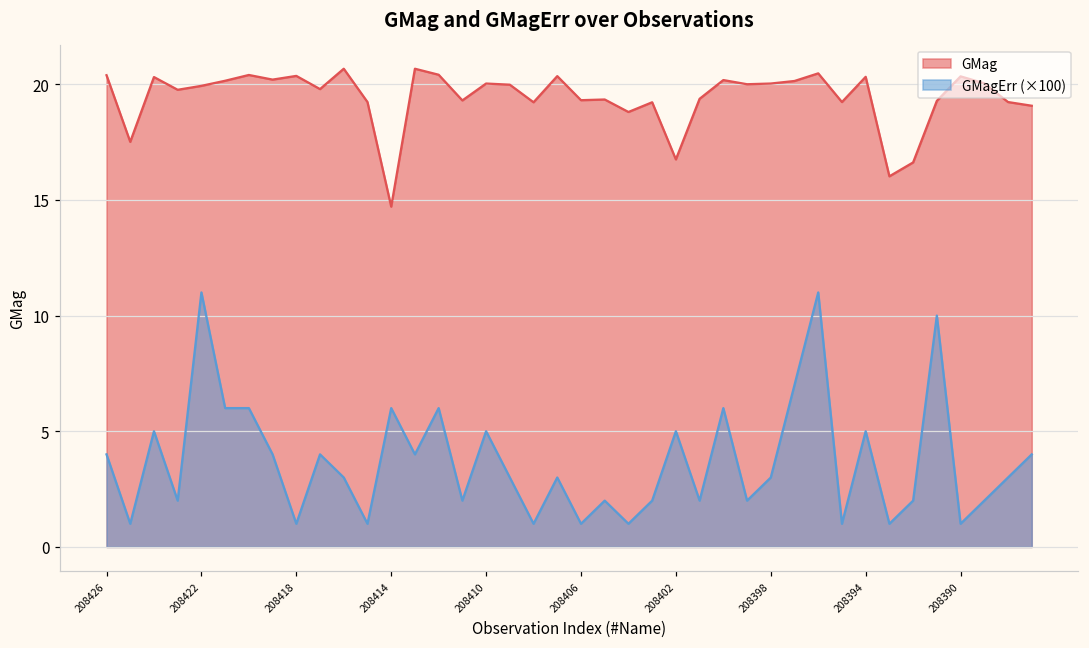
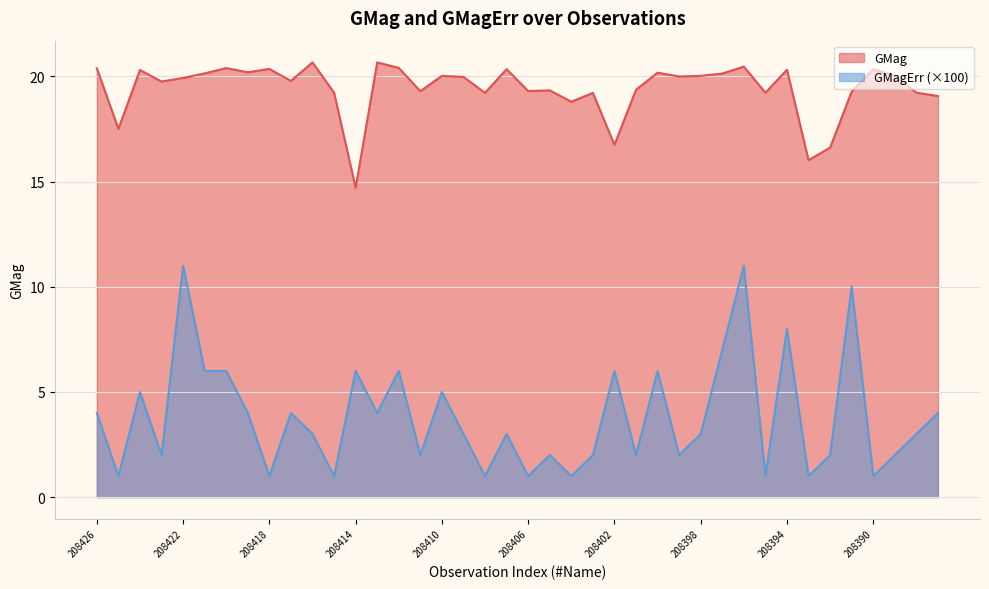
GMagErr (×100), 208402: 5.0 -> 6.0
GMagErr (×100), 208394: 5.0 -> 8.0
